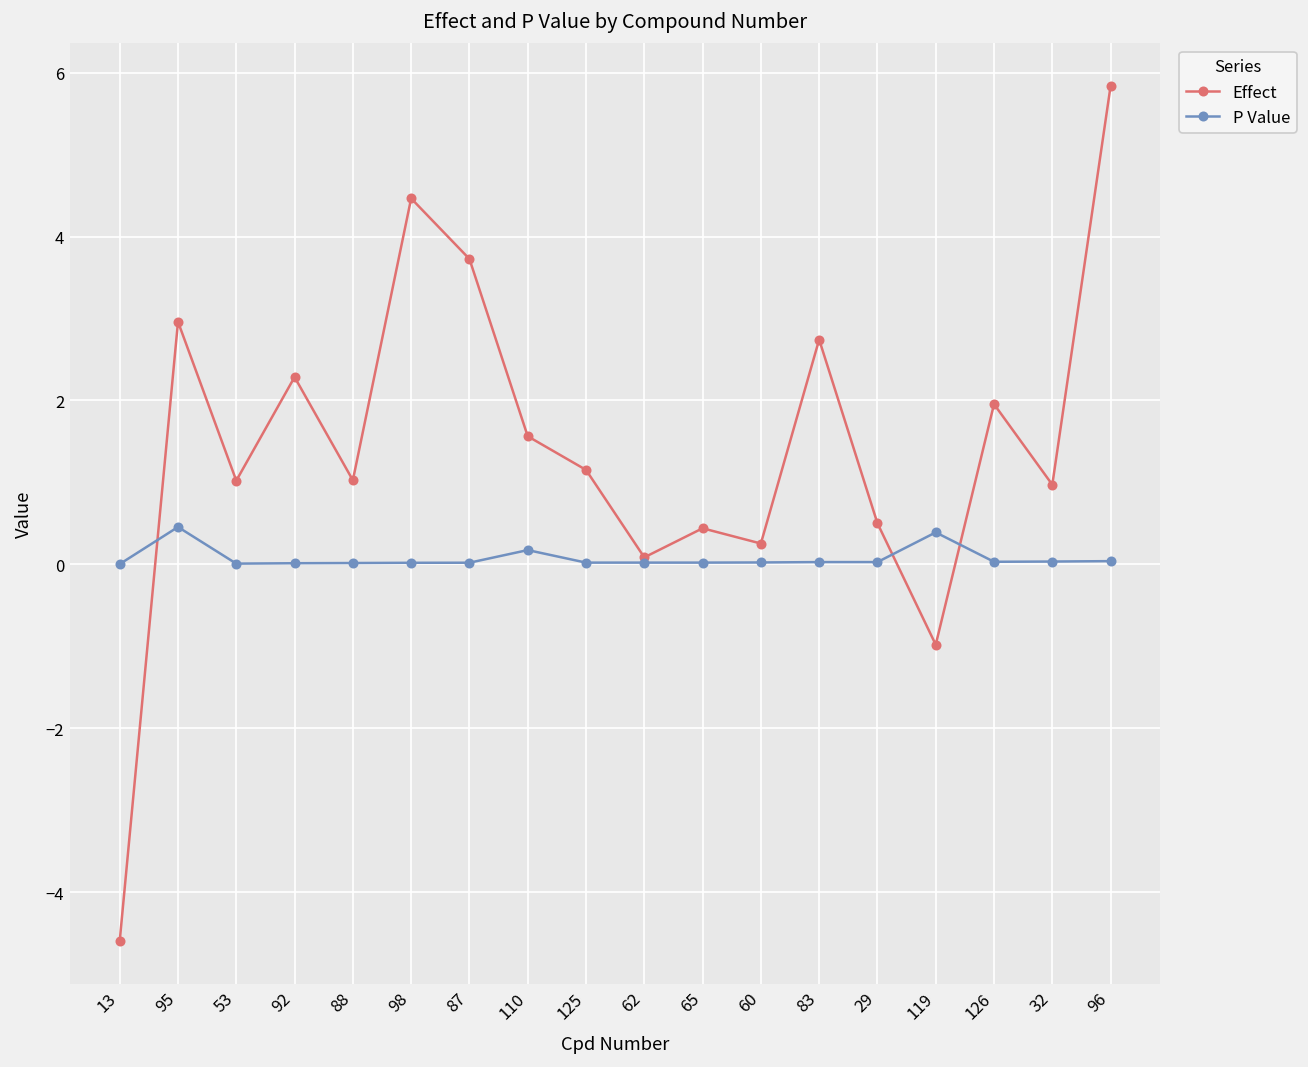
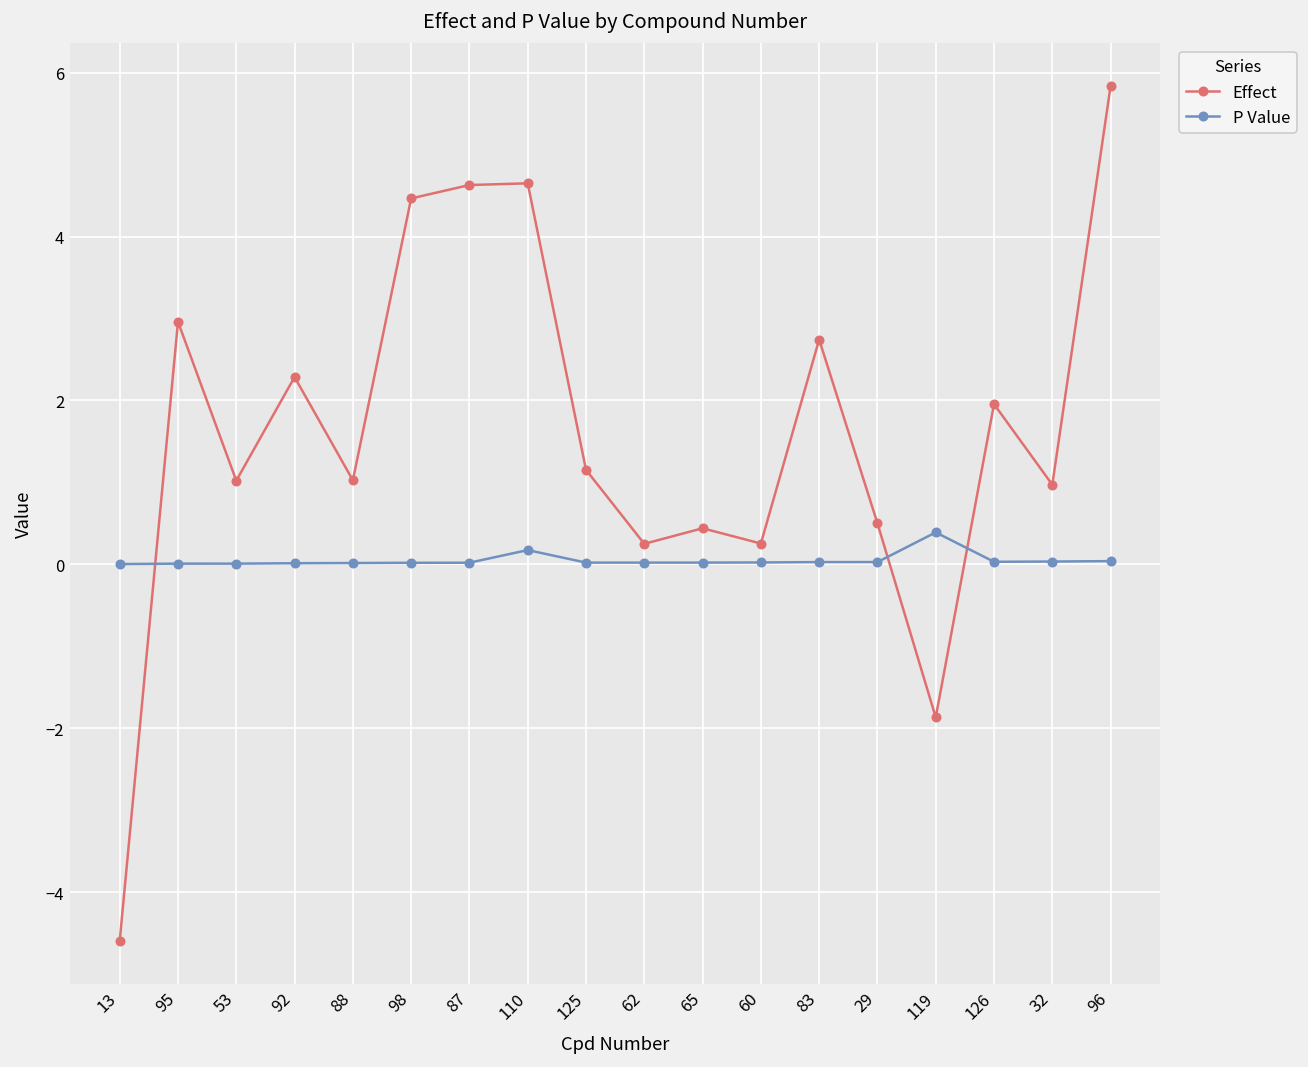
P Value, 95: 0.5 -> 0.0
Effect, 87: 3.7 -> 4.6
Effect, 110: 1.6 -> 4.6
Effect, 62: 0.1 -> 0.3
Effect, 119: -1.0 -> -1.9
